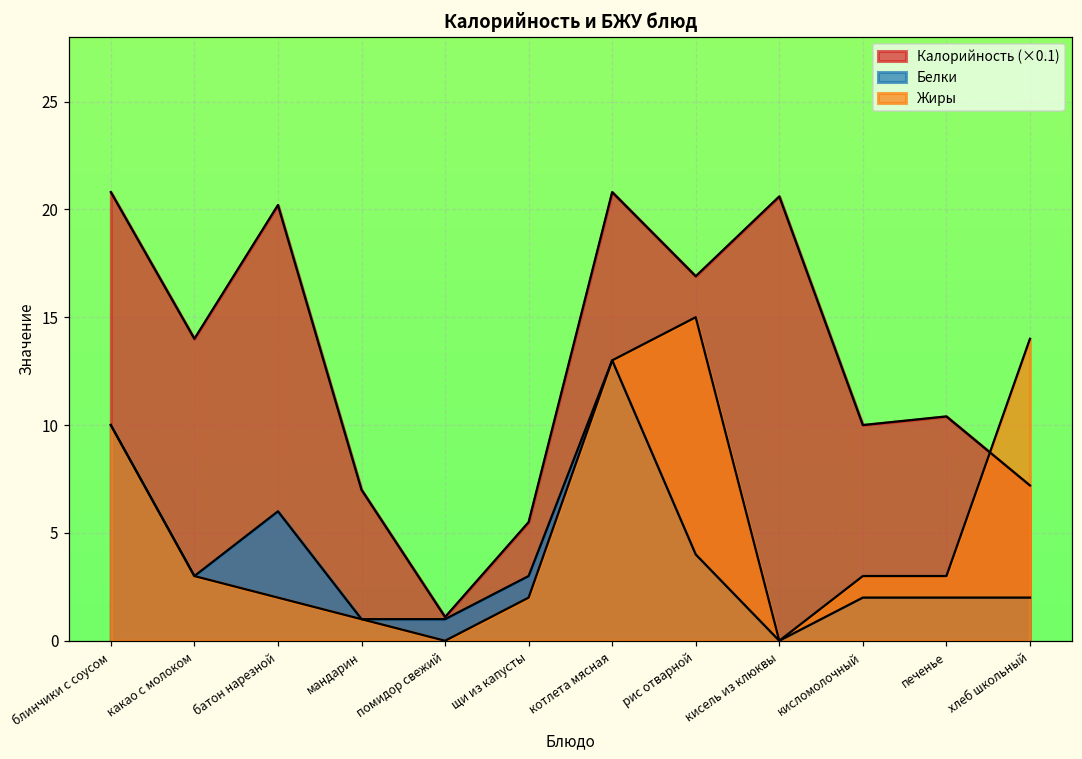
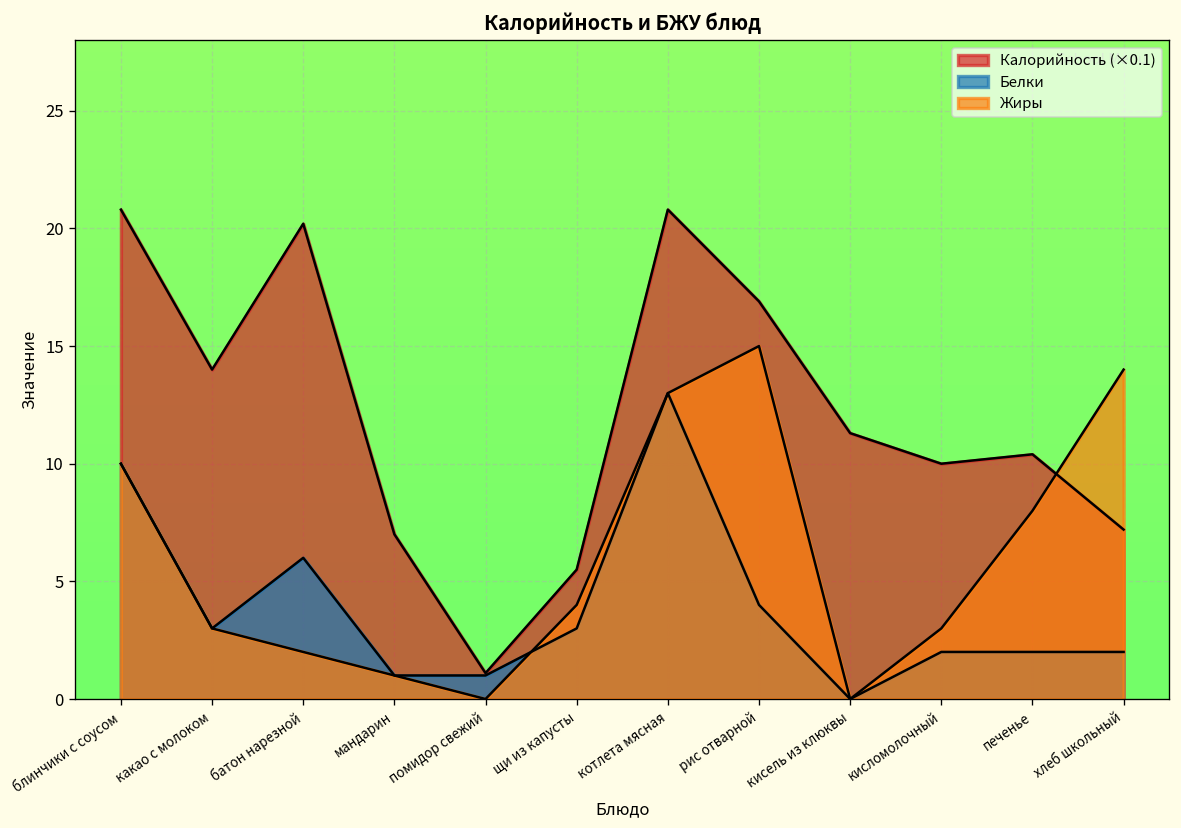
Жиры, щи из капусты: 2 -> 4
Калорийность (×0.1), кисель из клюквы: 20.6 -> 11.3
Жиры, печенье: 3 -> 8
